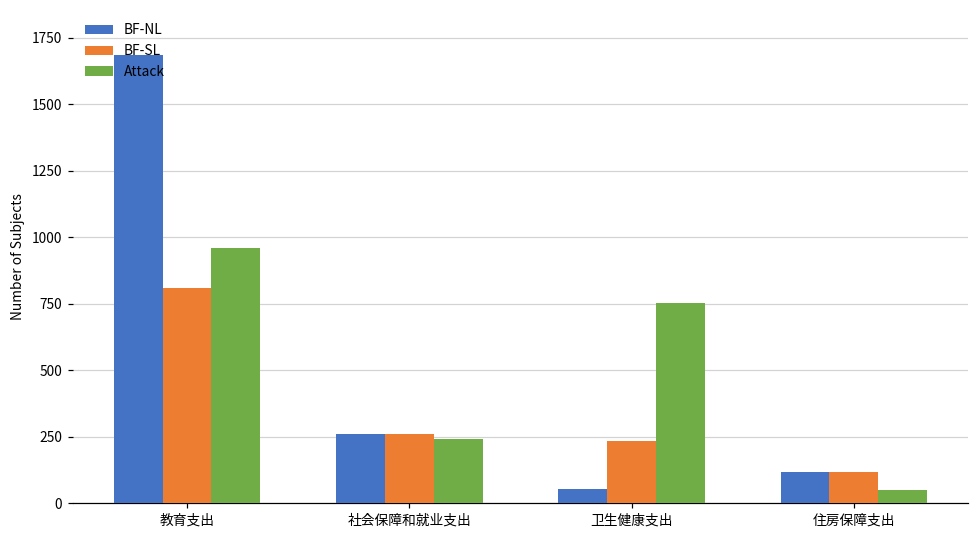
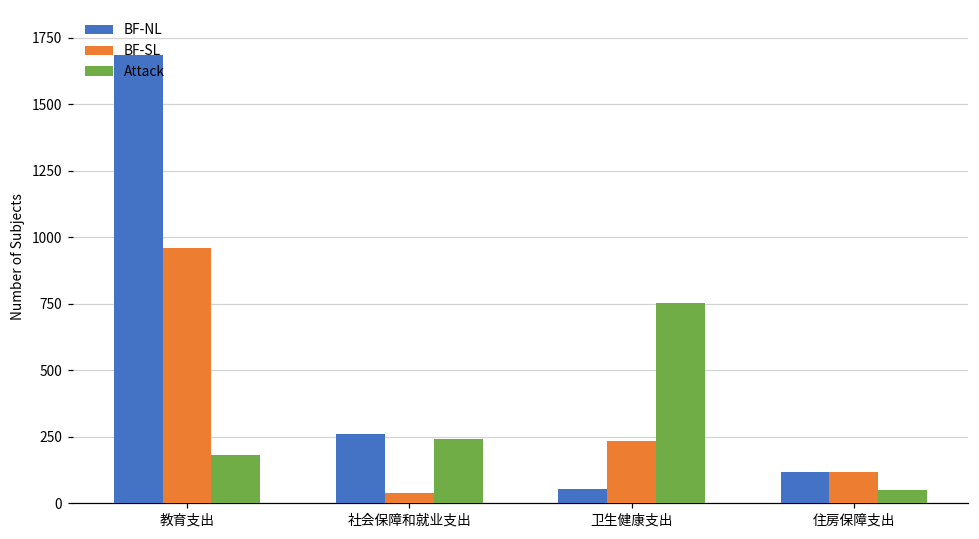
BF-SL, 教育支出: 810 -> 960
Attack, 教育支出: 960 -> 180
BF-SL, 社会保障和就业支出: 260 -> 40
